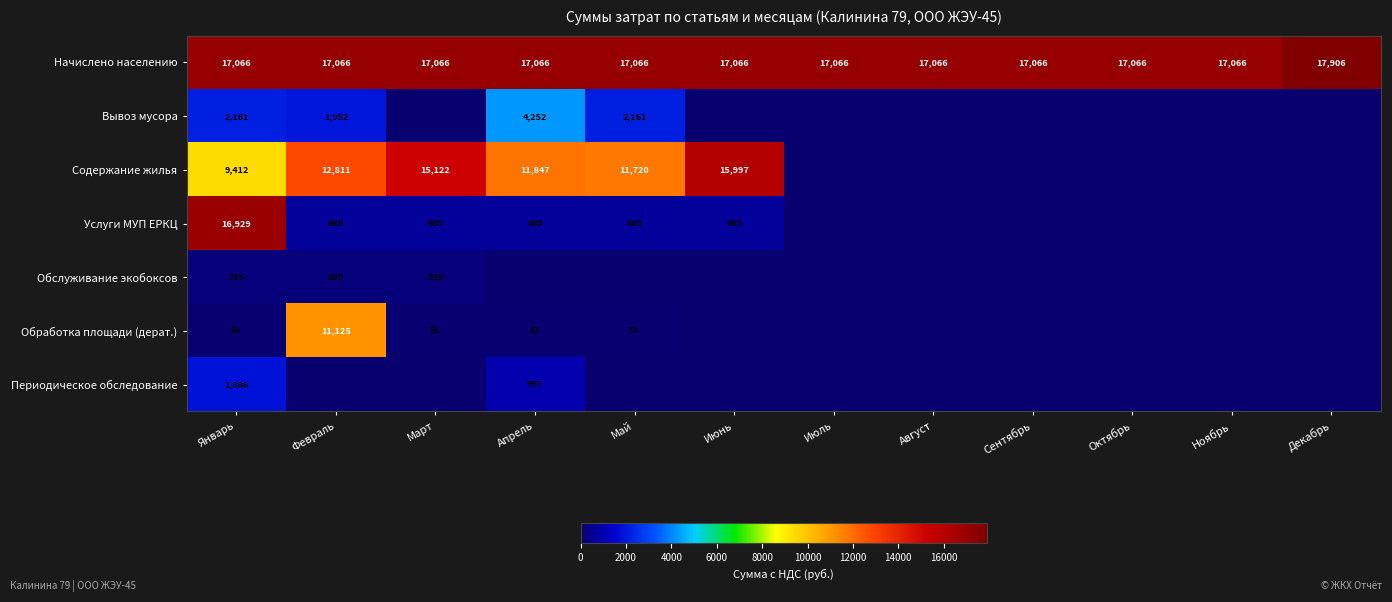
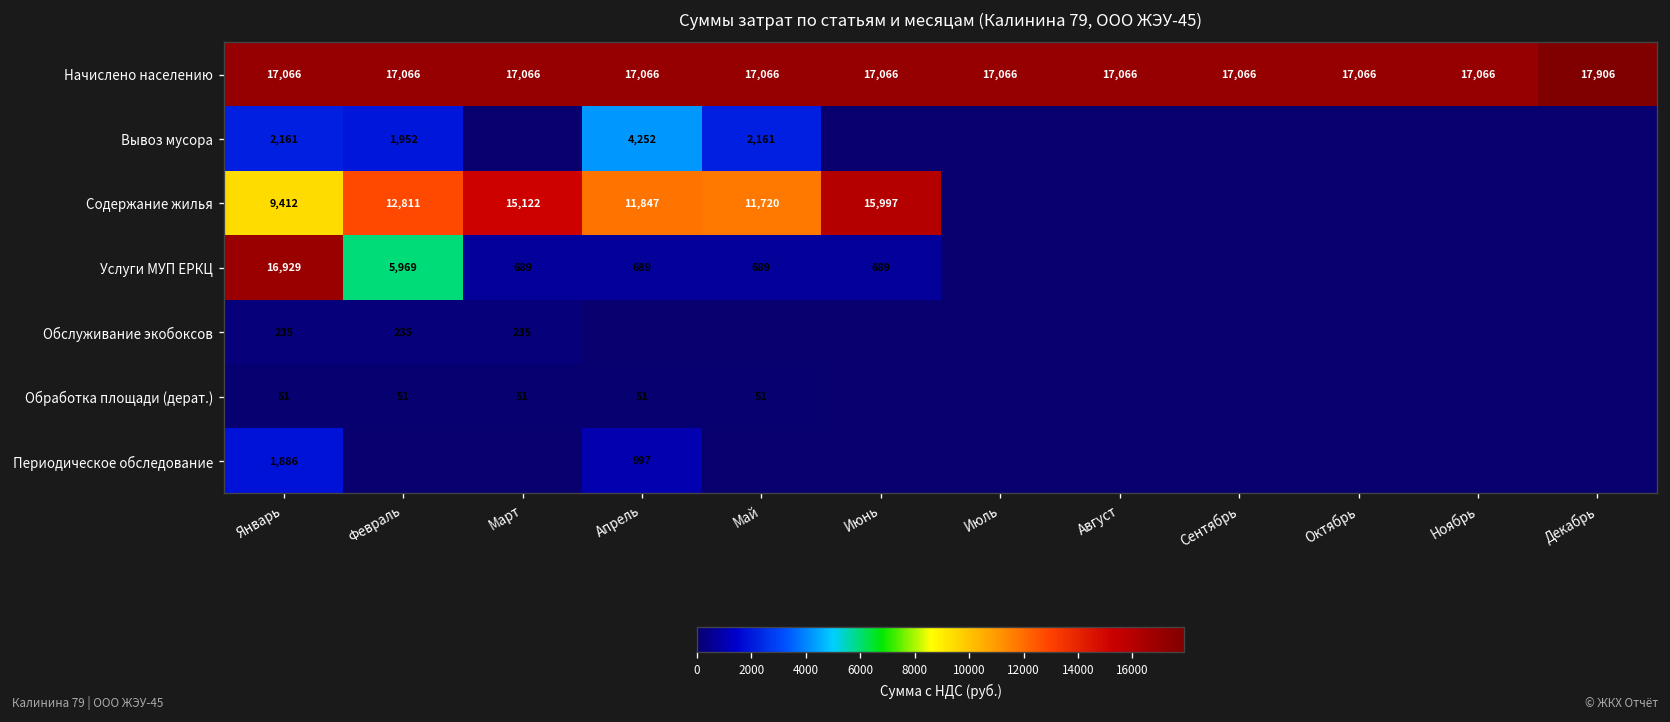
Услуги МУП ЕРКЦ, Февраль: 689 -> 5,969
Обработка площади (дерат.), Февраль: 11,125 -> 51
